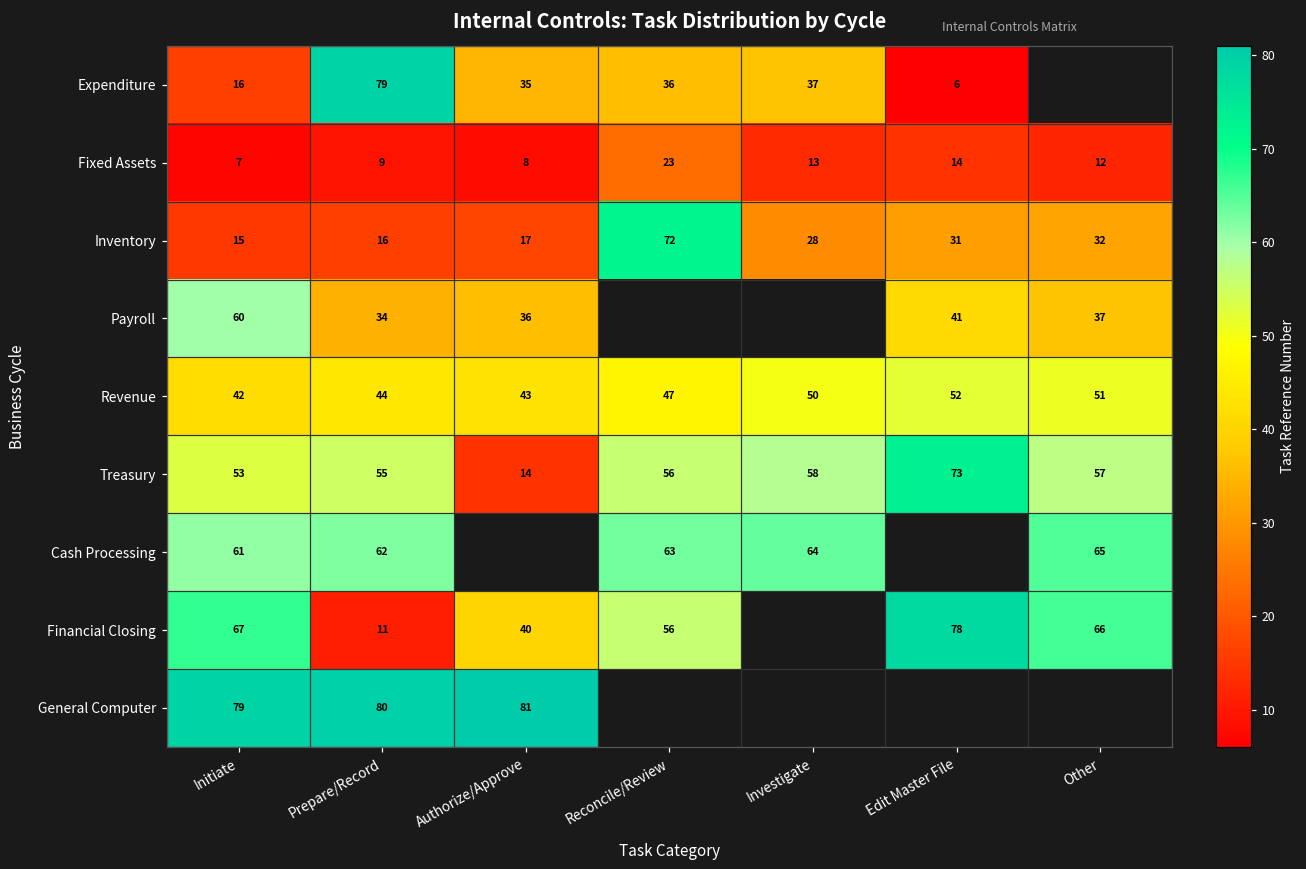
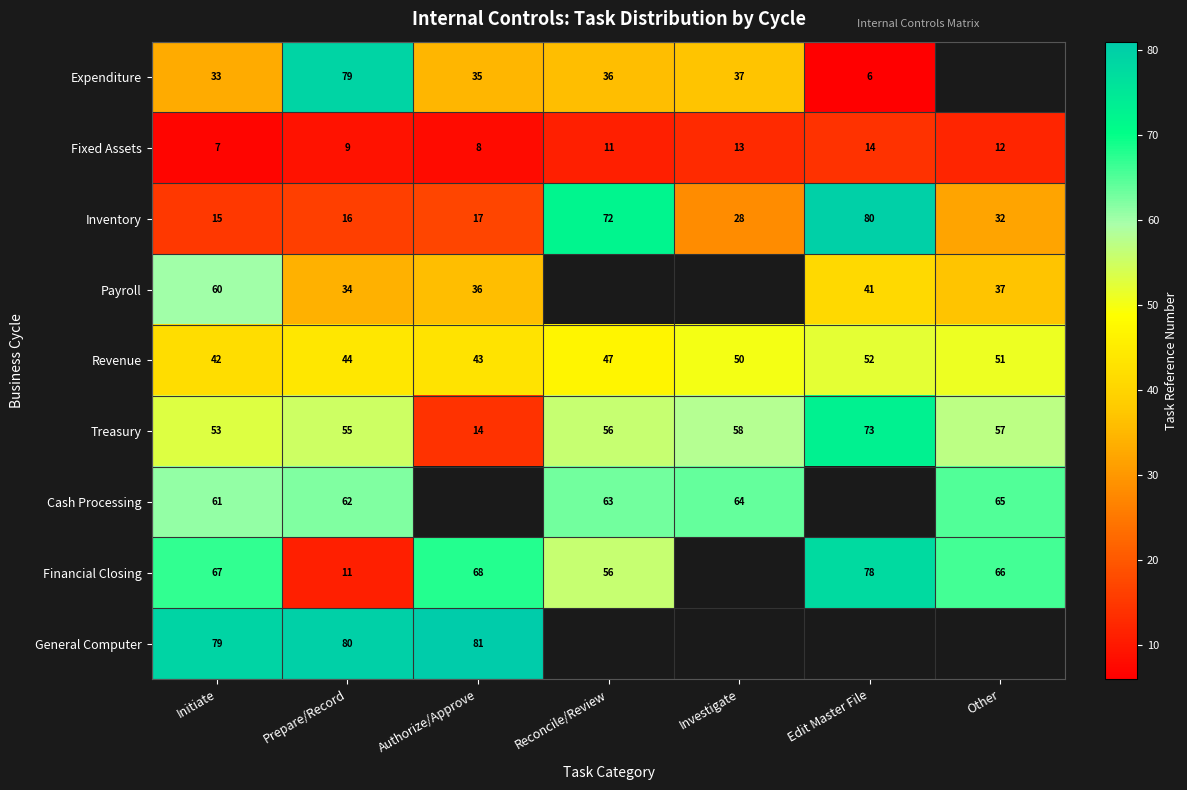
Expenditure, Initiate: 16 -> 33
Fixed Assets, Reconcile/Review: 23 -> 11
Inventory, Edit Master File: 31 -> 80
Financial Closing, Authorize/Approve: 40 -> 68
